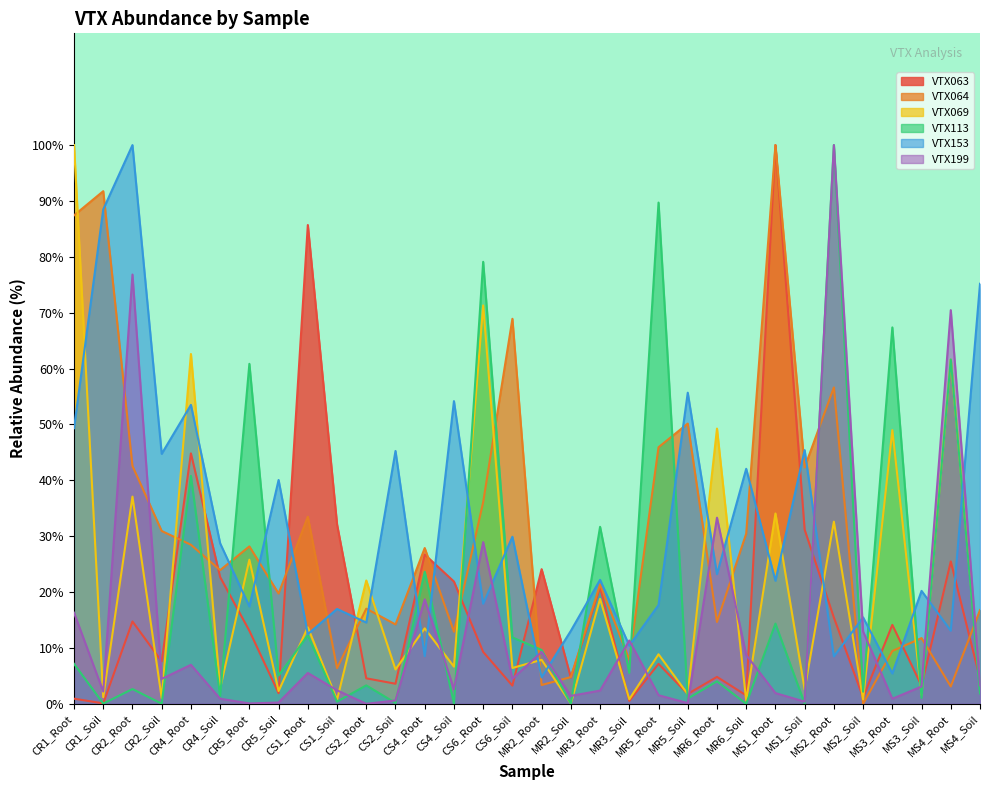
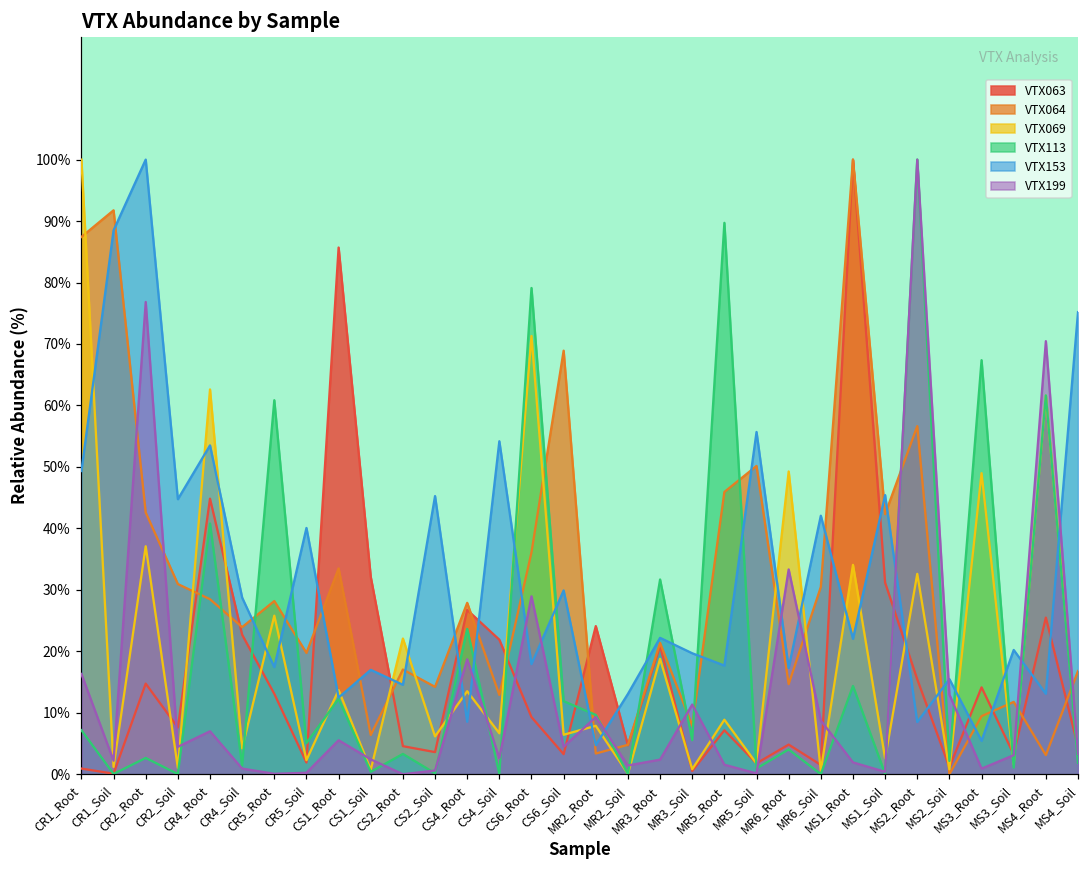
VTX069, CR4_Soil: 3% -> 4%
VTX153, MR3_Soil: 10% -> 20%
VTX153, MR6_Root: 23% -> 17%
